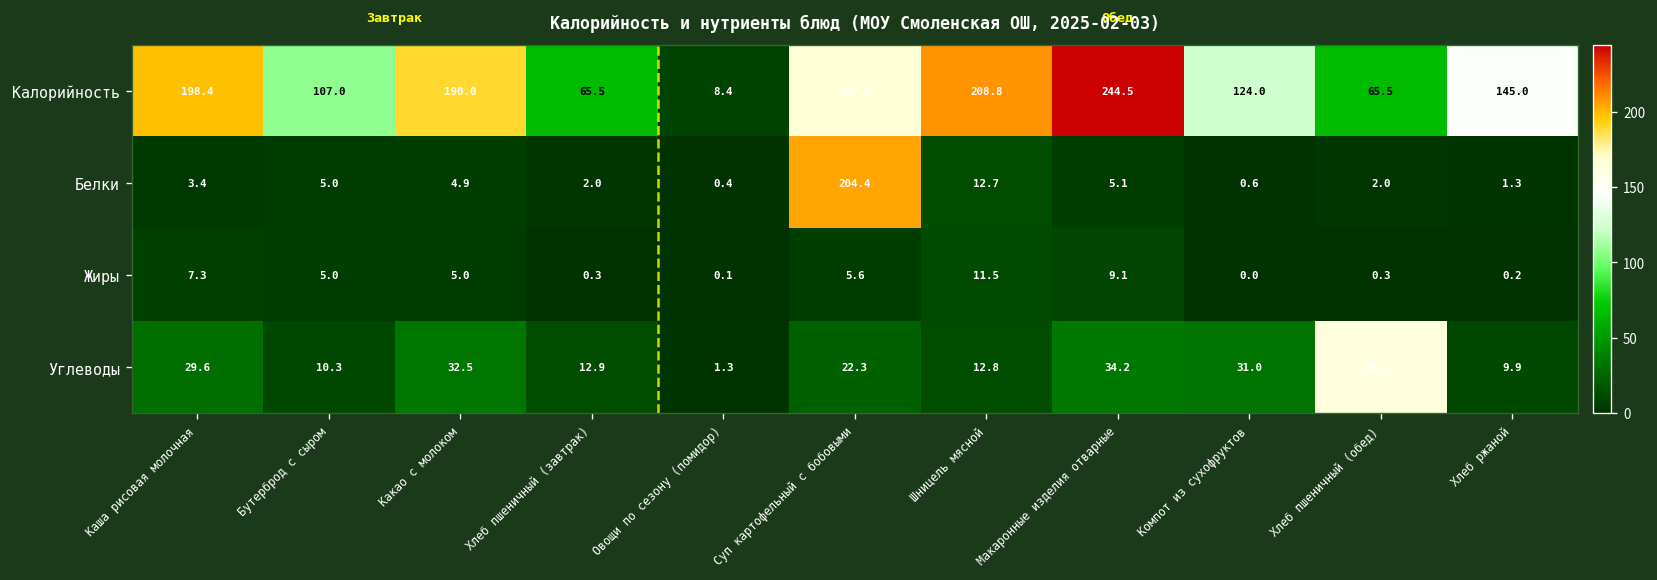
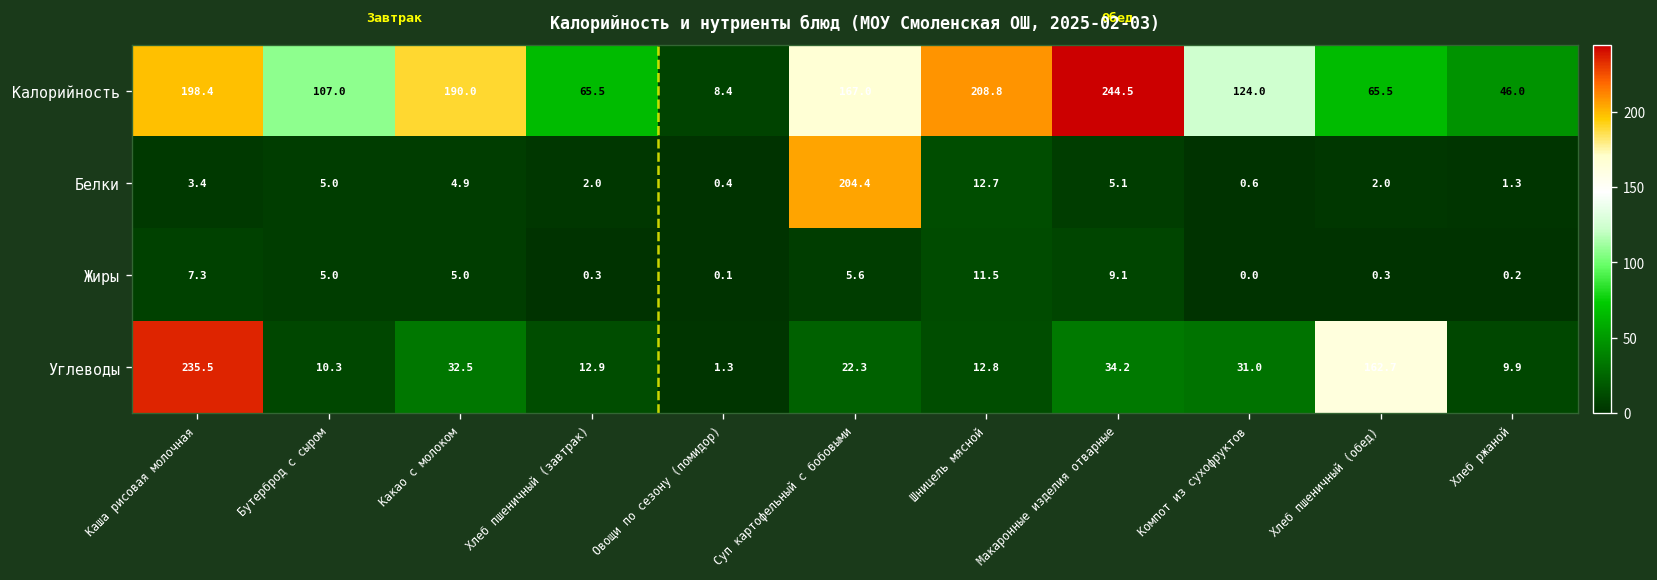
Калорийность, Хлеб ржаной: 145.0 -> 46.0
Углеводы, Каша рисовая молочная: 29.6 -> 235.5
